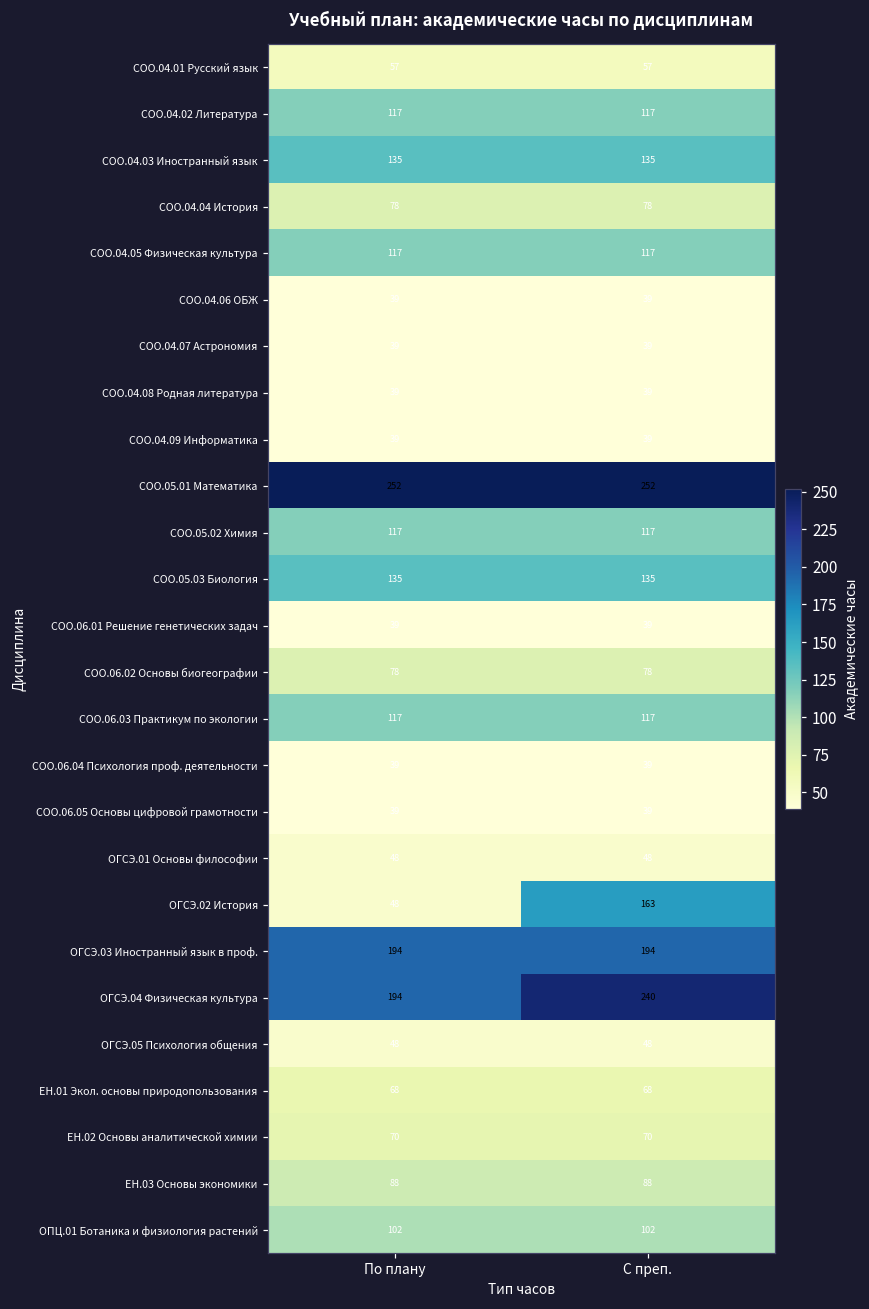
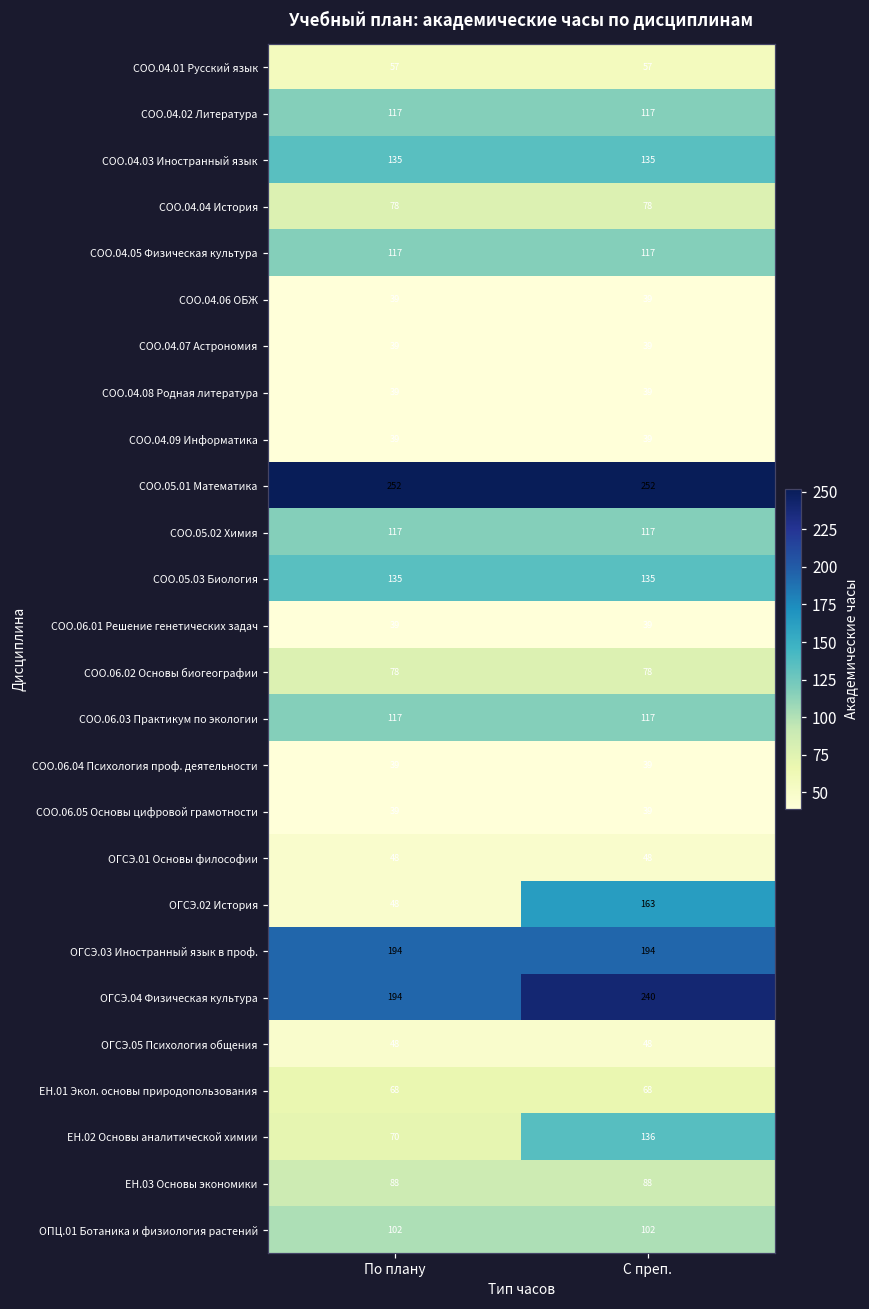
ЕН.02 Основы аналитической химии, С преп.: 70 -> 136
